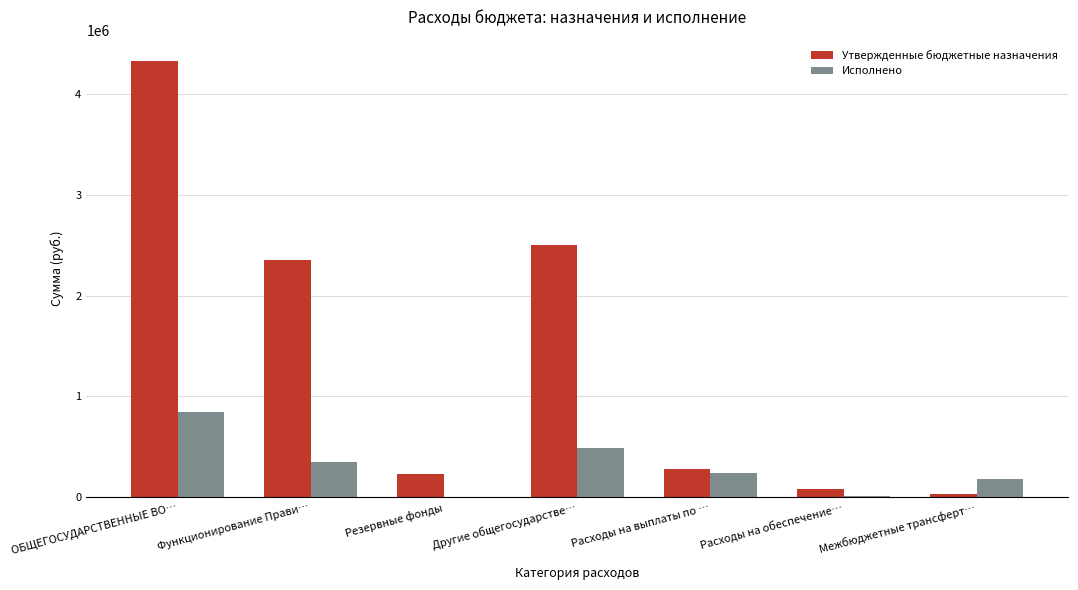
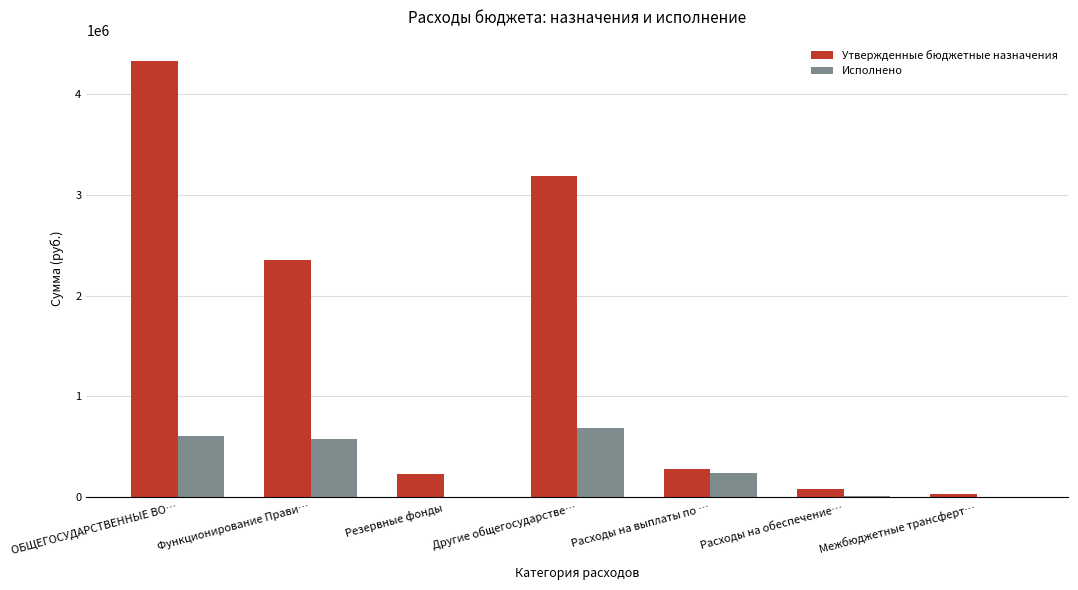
Исполнено, ОБЩЕГОСУДАРСТВЕННЫЕ ВО…: 850000 -> 610000
Исполнено, Функционирование Прави…: 350000 -> 580000
Утвержденные бюджетные назначения, Другие общегосударстве…: 2510000 -> 3190000
Исполнено, Другие общегосударстве…: 490000 -> 690000
Исполнено, Межбюджетные трансферт…: 180000 -> 0
